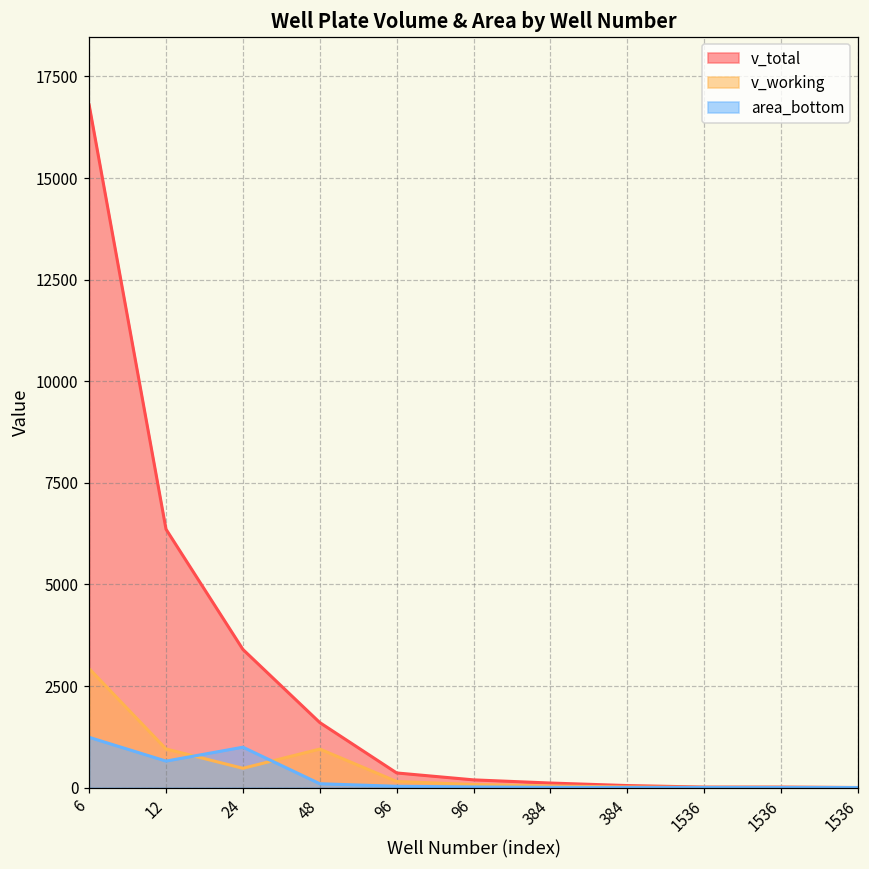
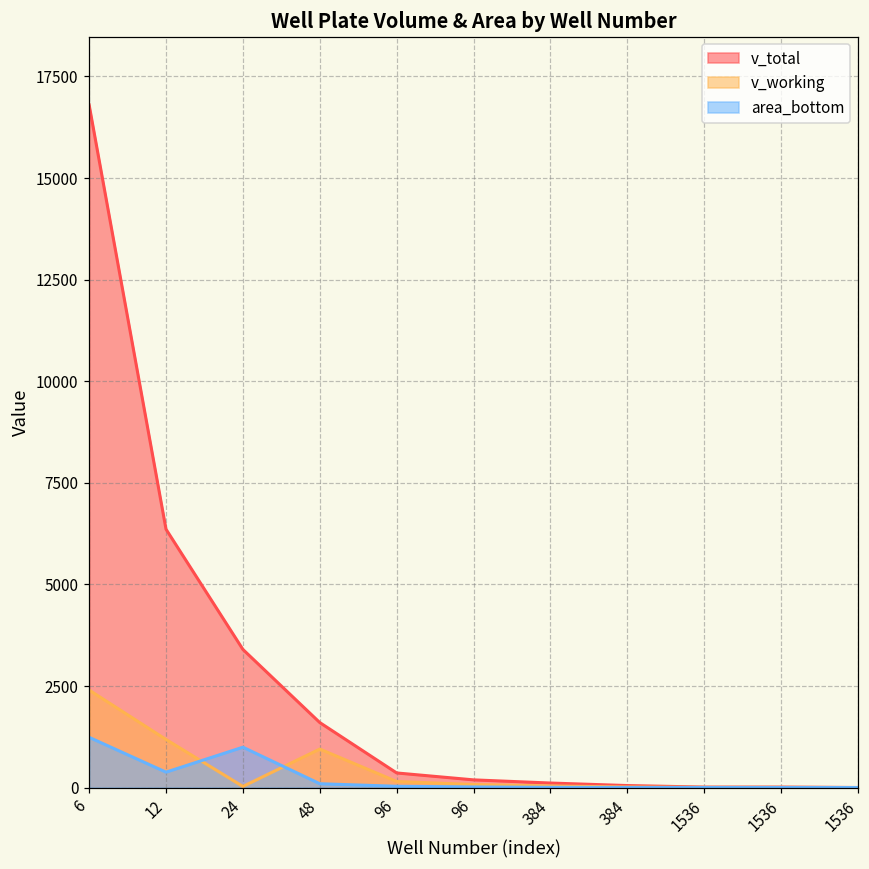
v_working, 6: 2900 -> 2400
v_working, 12: 1000 -> 1200
area_bottom, 12: 700 -> 400
v_working, 24: 500 -> 0
